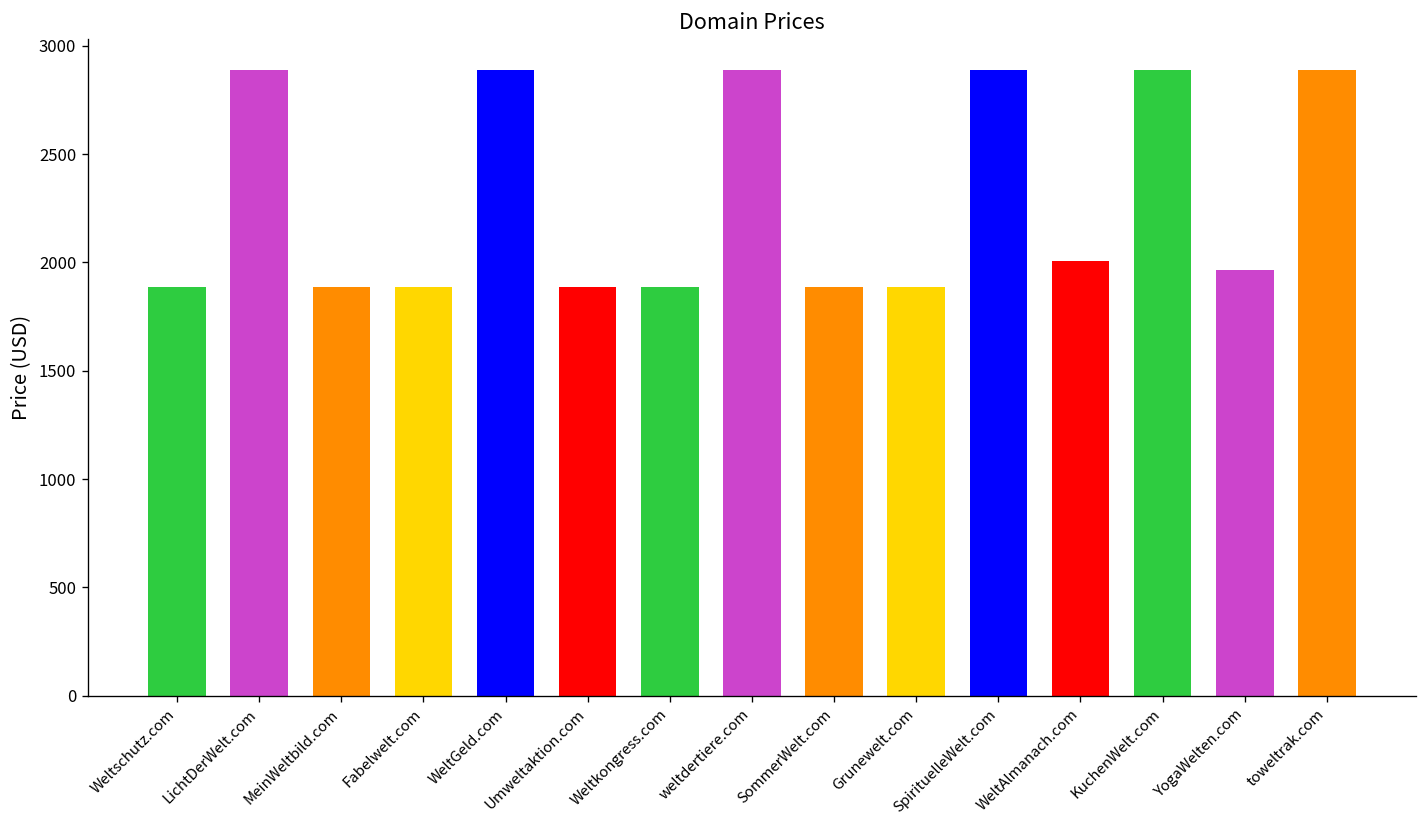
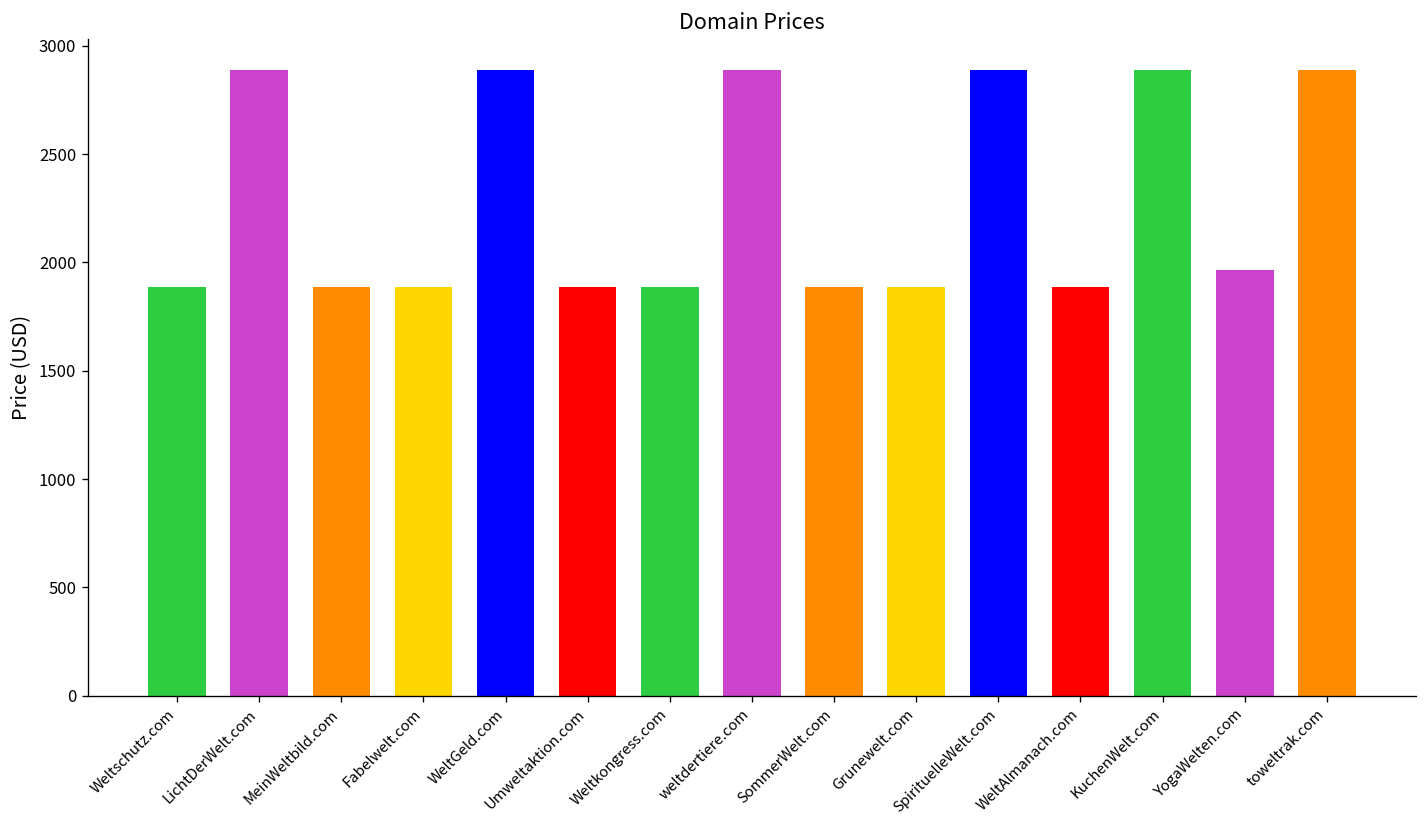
WeltAlmanach.com: 2010 -> 1890
